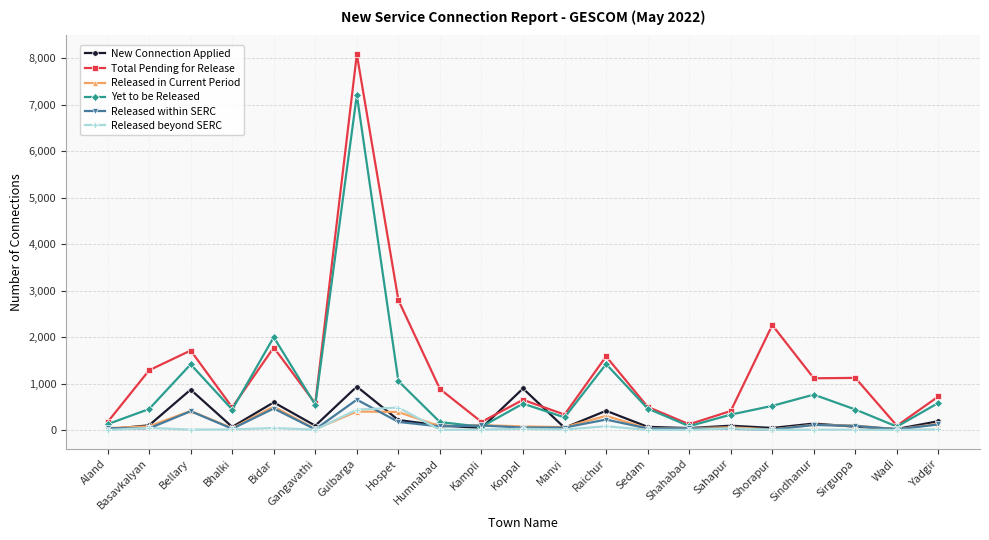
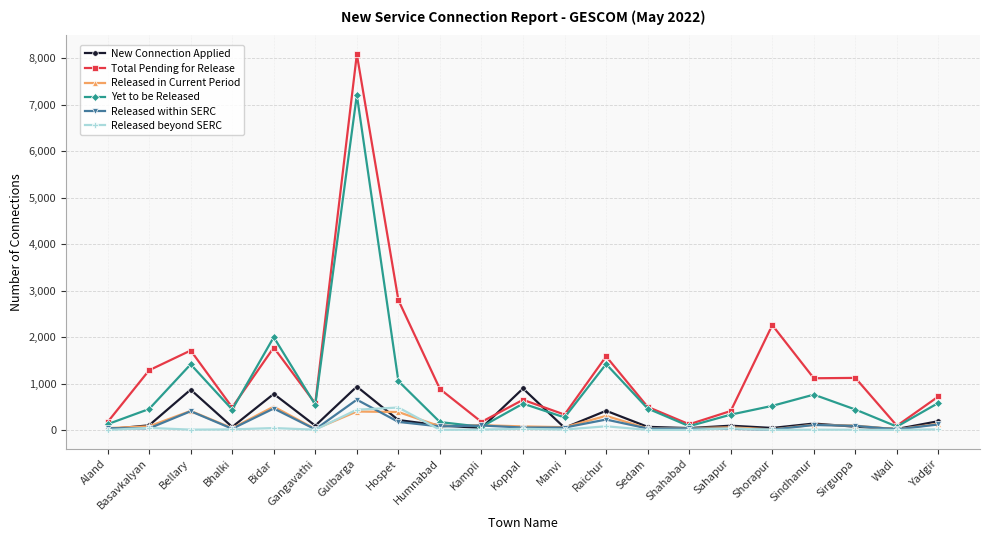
New Connection Applied, Bidar: 600 -> 800
